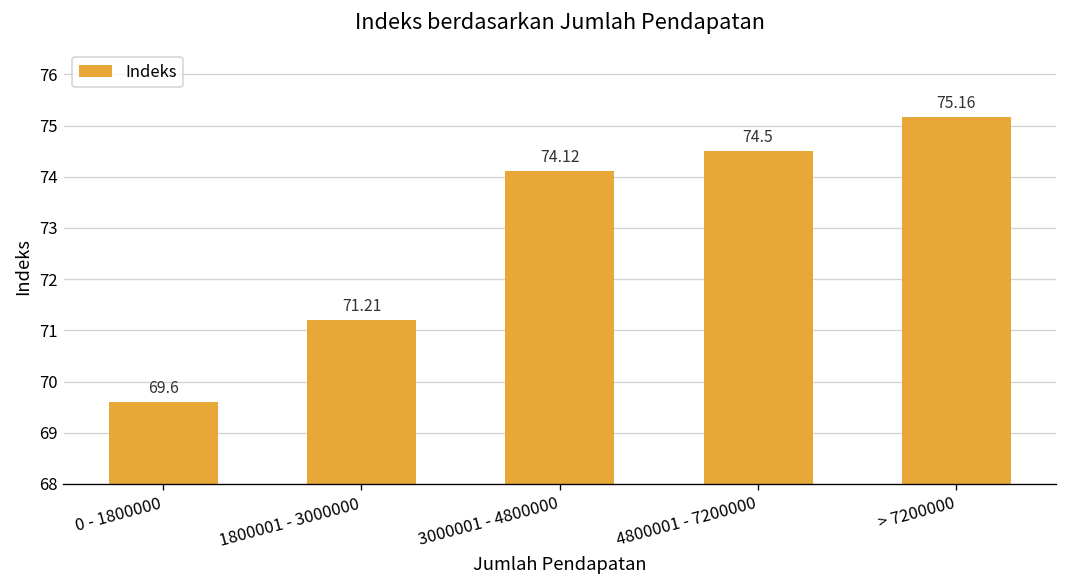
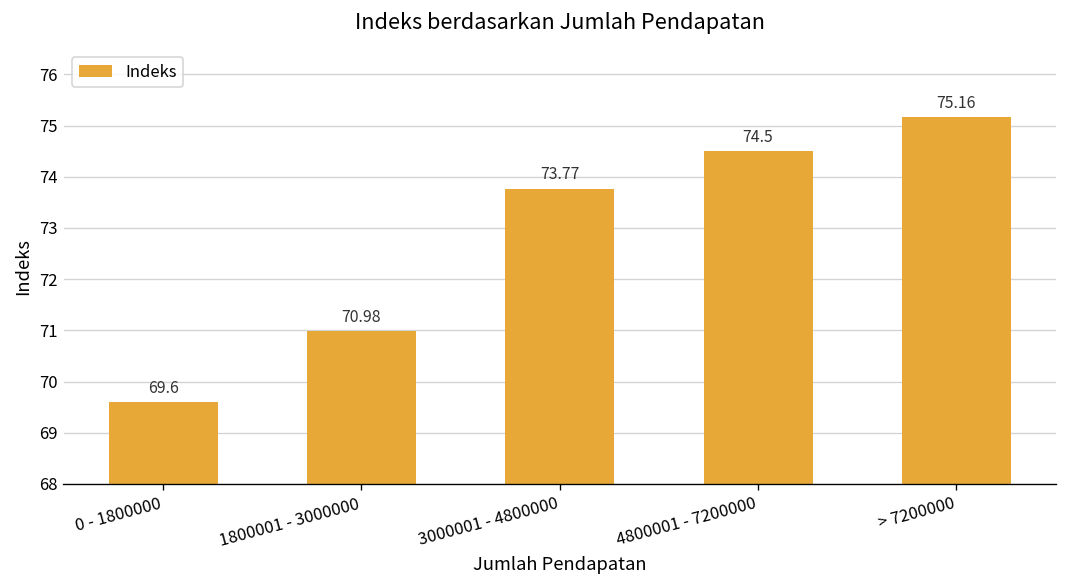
1800001 - 3000000: 71.21 -> 70.98
3000001 - 4800000: 74.12 -> 73.77
